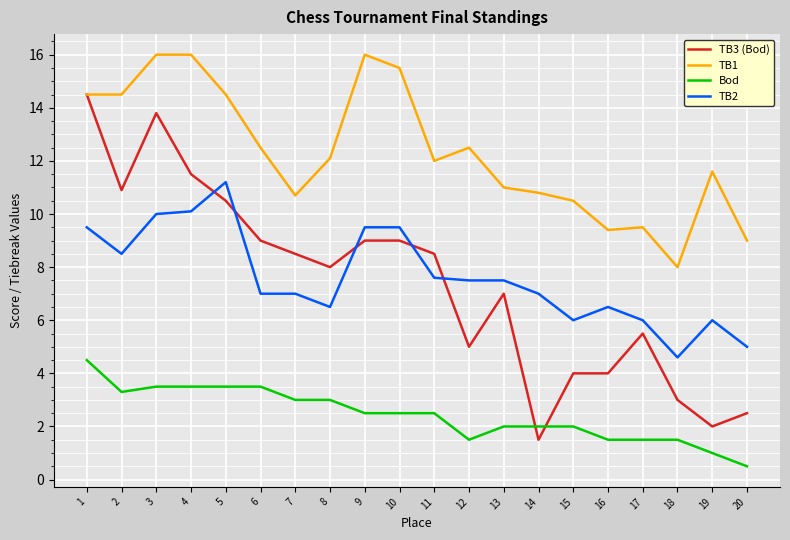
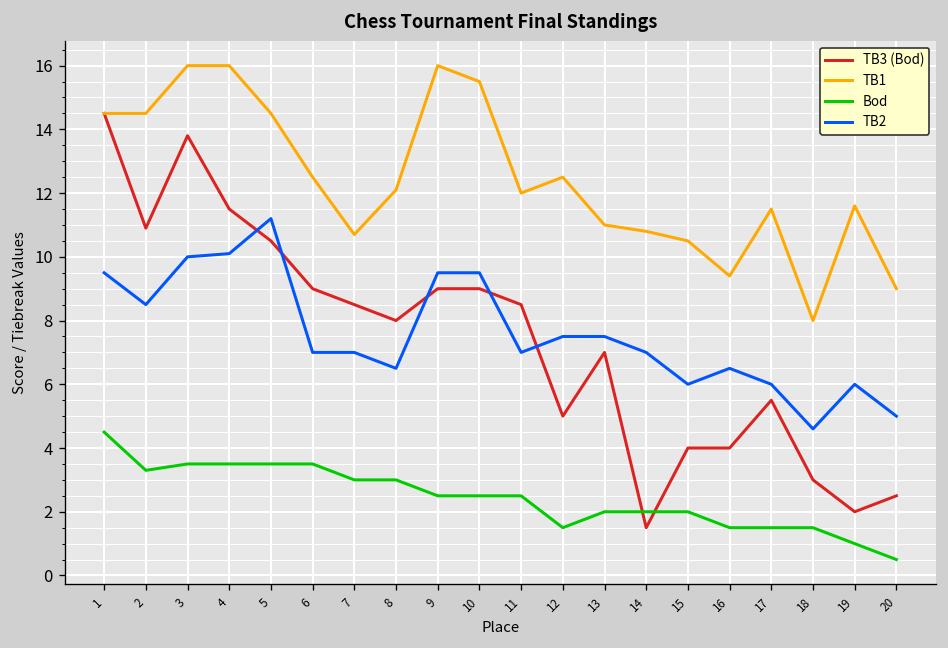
TB2, 11: 7.6 -> 7.0
TB1, 17: 9.5 -> 11.5
